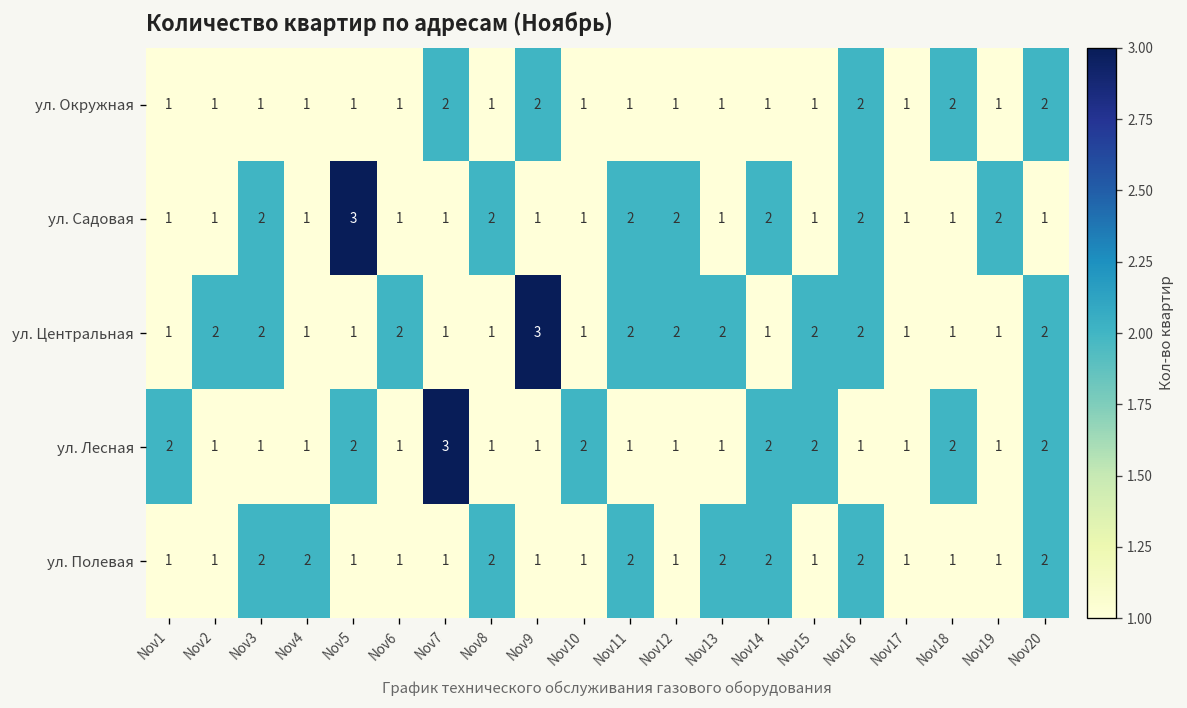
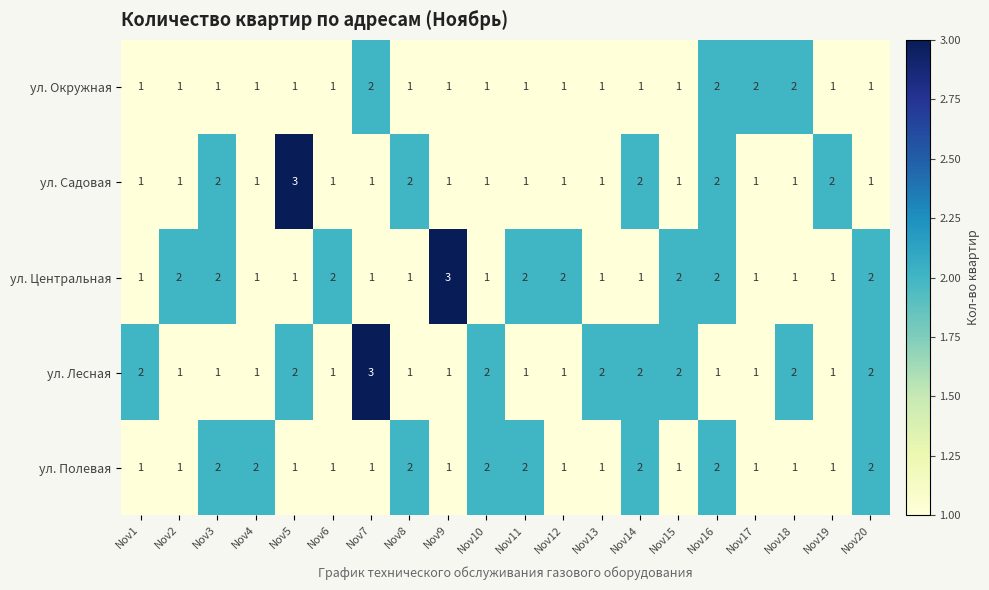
ул. Окружная, Nov9: 2 -> 1
ул. Окружная, Nov17: 1 -> 2
ул. Окружная, Nov20: 2 -> 1
ул. Садовая, Nov11: 2 -> 1
ул. Садовая, Nov12: 2 -> 1
ул. Центральная, Nov13: 2 -> 1
ул. Лесная, Nov13: 1 -> 2
ул. Полевая, Nov10: 1 -> 2
ул. Полевая, Nov13: 2 -> 1
